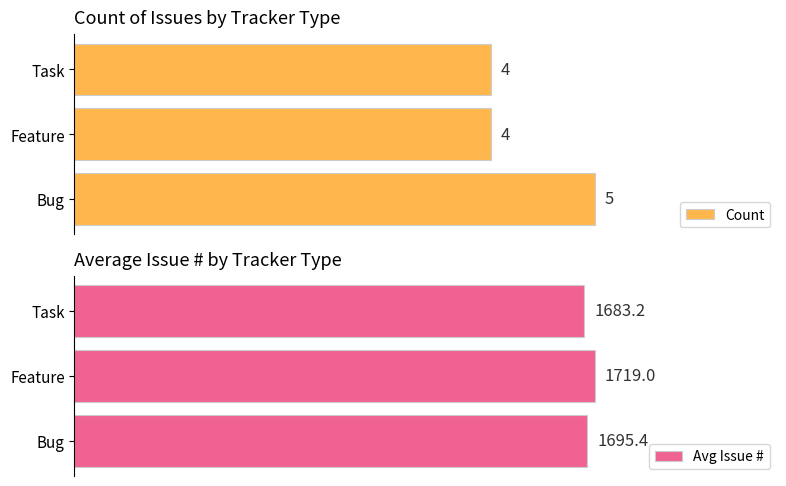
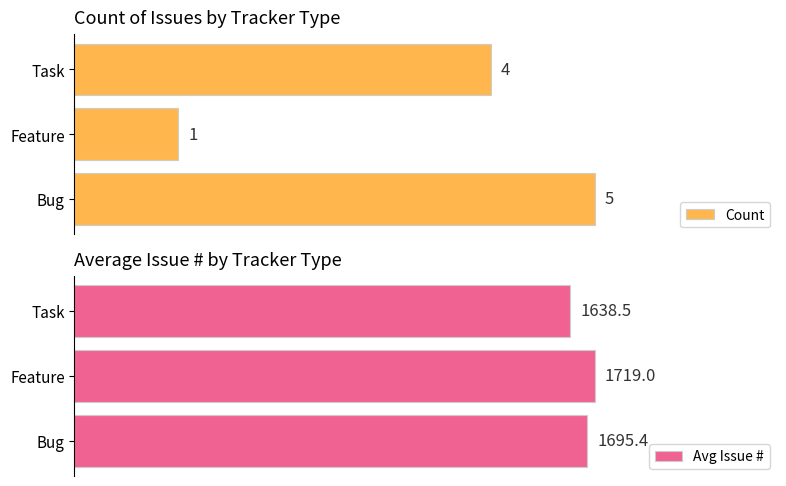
Count of Issues by Tracker Type, Feature: 4 -> 1
Average Issue # by Tracker Type, Task: 1683.2 -> 1638.5
